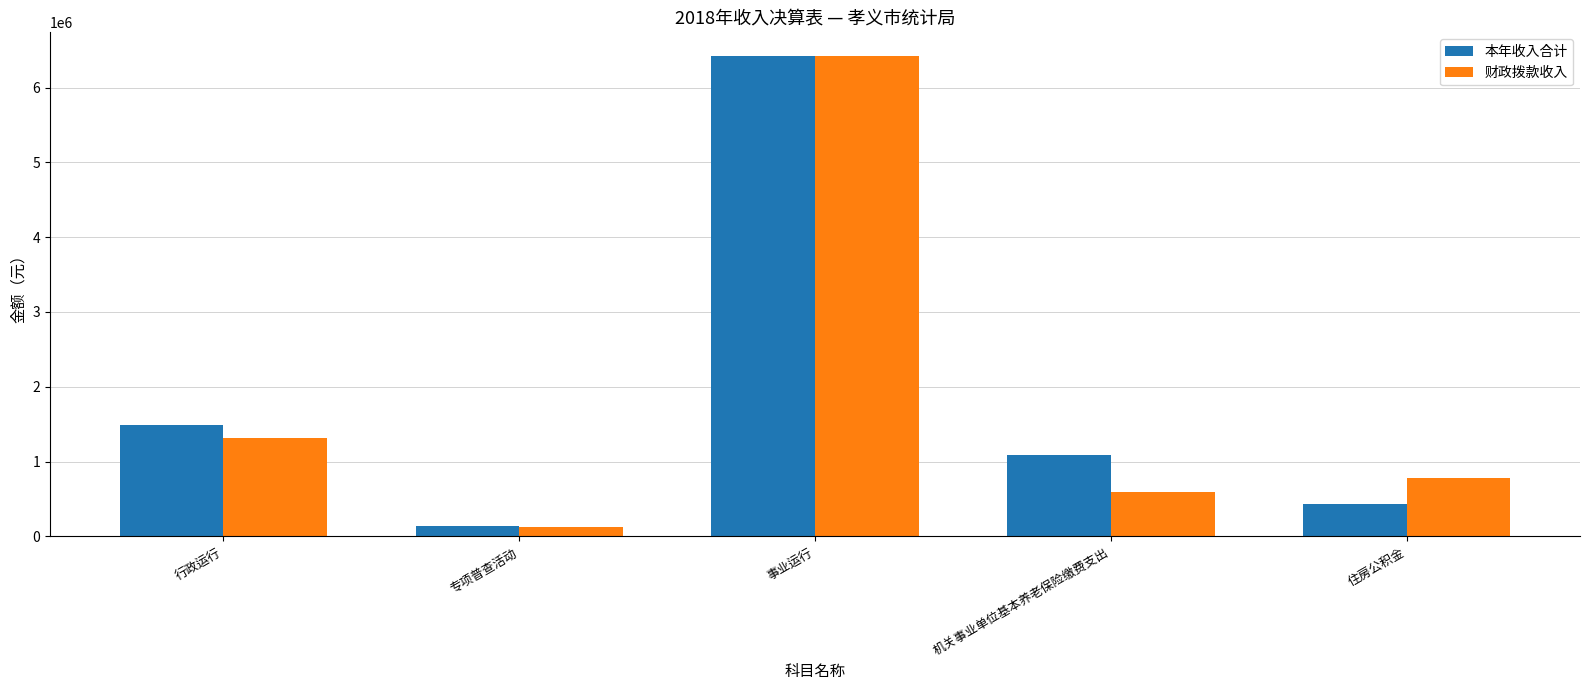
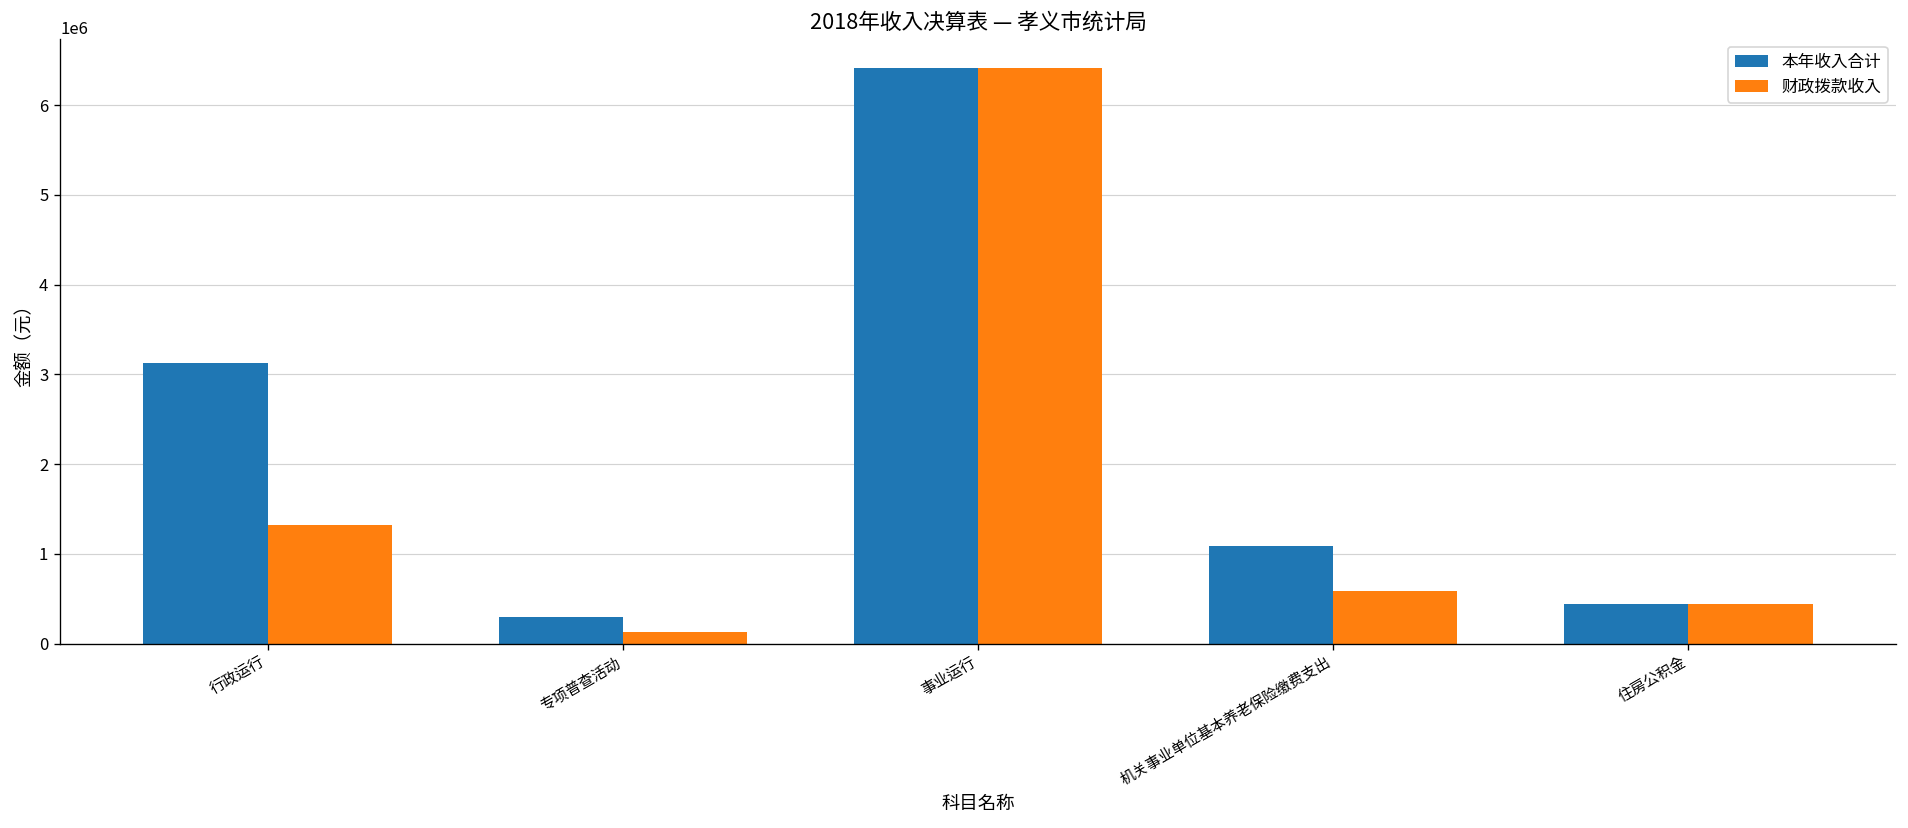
本年收入合计, 行政运行: 1500000 -> 3100000
本年收入合计, 专项普查活动: 100000 -> 300000
财政拨款收入, 住房公积金: 800000 -> 400000
